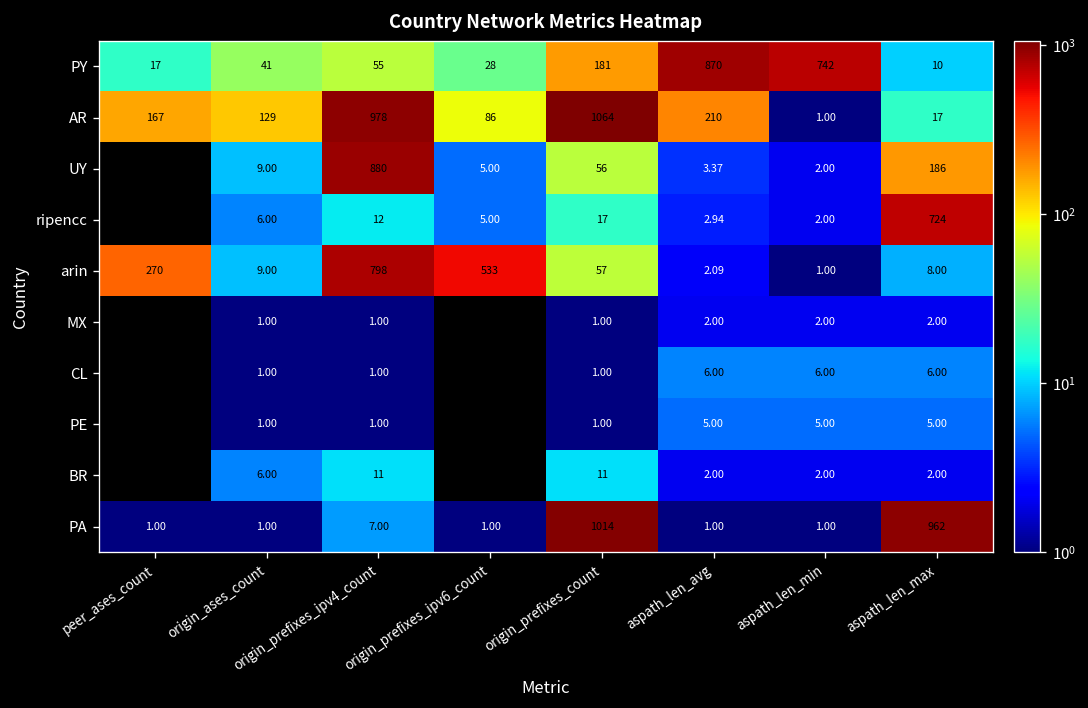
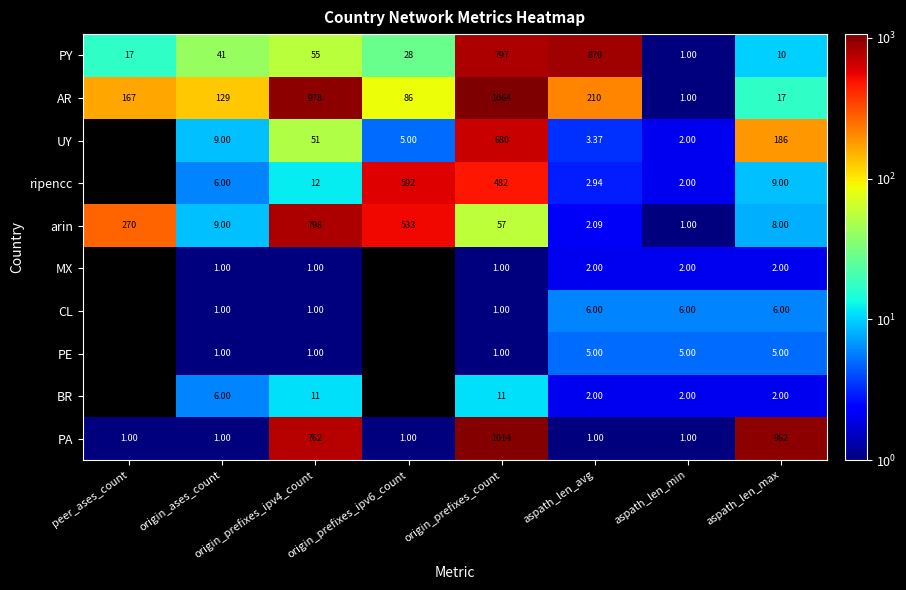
PY, origin_prefixes_count: 181 -> 797
PY, aspath_len_min: 742 -> 1.00
UY, origin_prefixes_ipv4_count: 880 -> 51
UY, origin_prefixes_count: 56 -> 680
ripencc, origin_prefixes_ipv6_count: 5.00 -> 592
ripencc, origin_prefixes_count: 17 -> 482
ripencc, aspath_len_max: 724 -> 9.00
PA, origin_prefixes_ipv4_count: 7.00 -> 762
